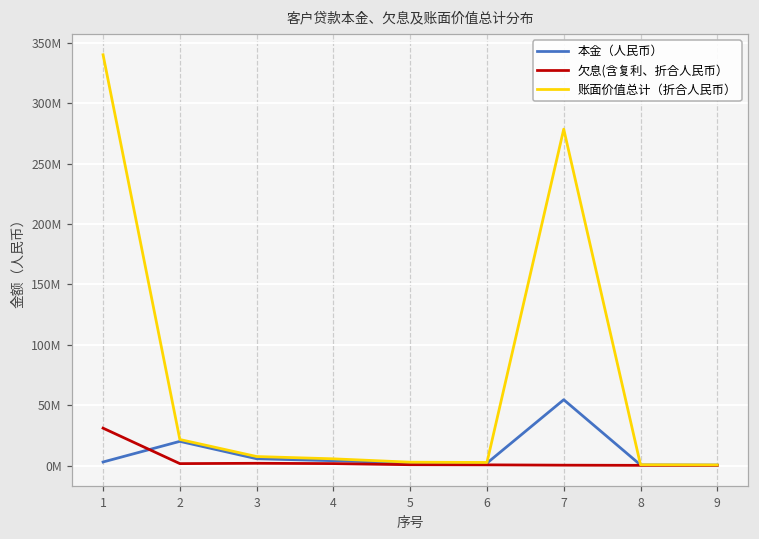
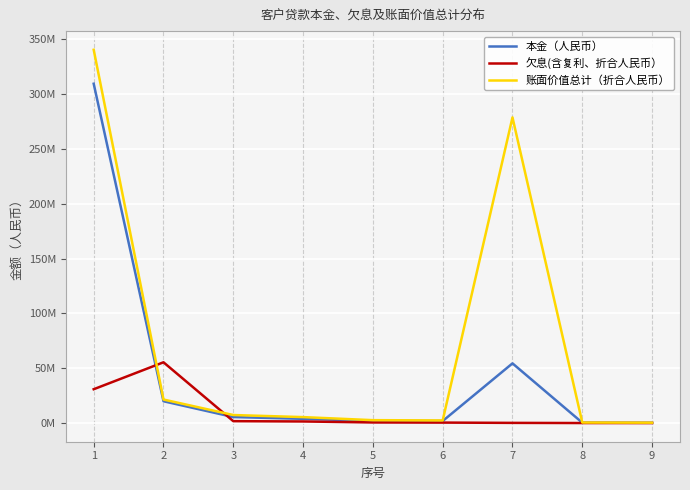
本金（人民币）, 1: 3000000 -> 309000000
欠息(含复利、折合人民币）, 2: 2000000 -> 55000000
